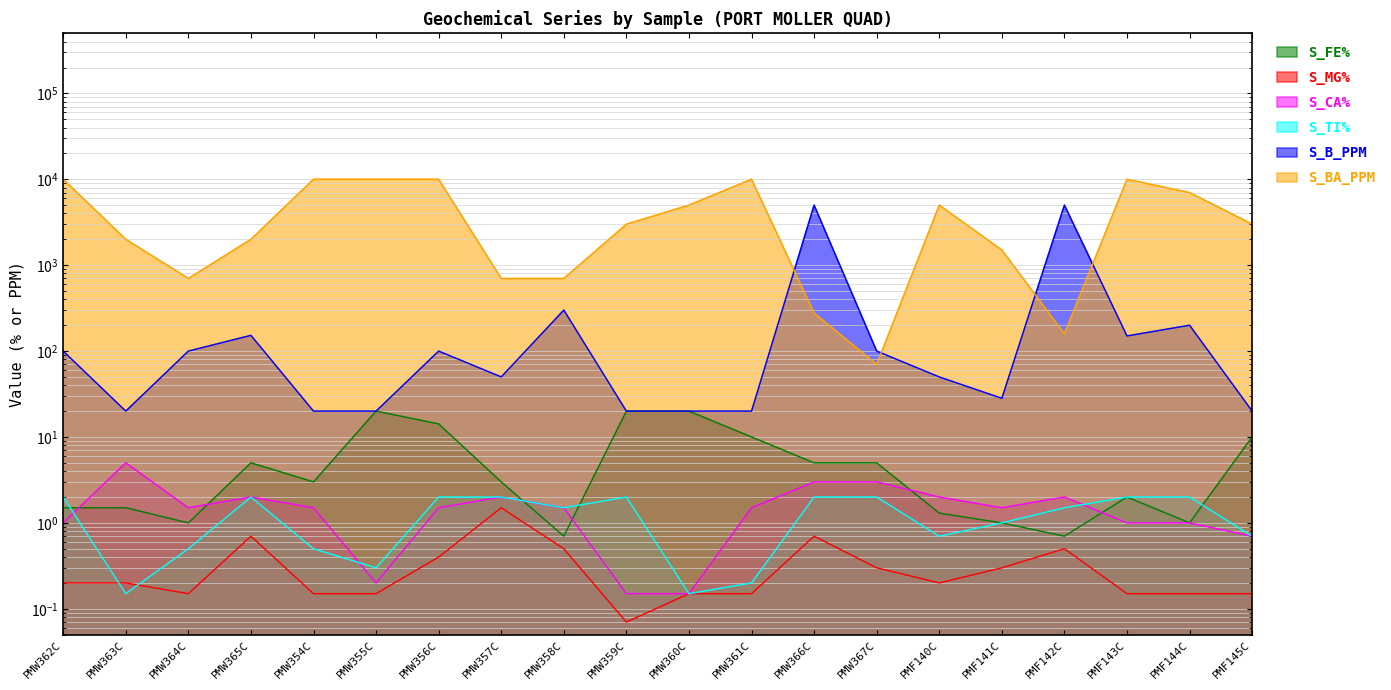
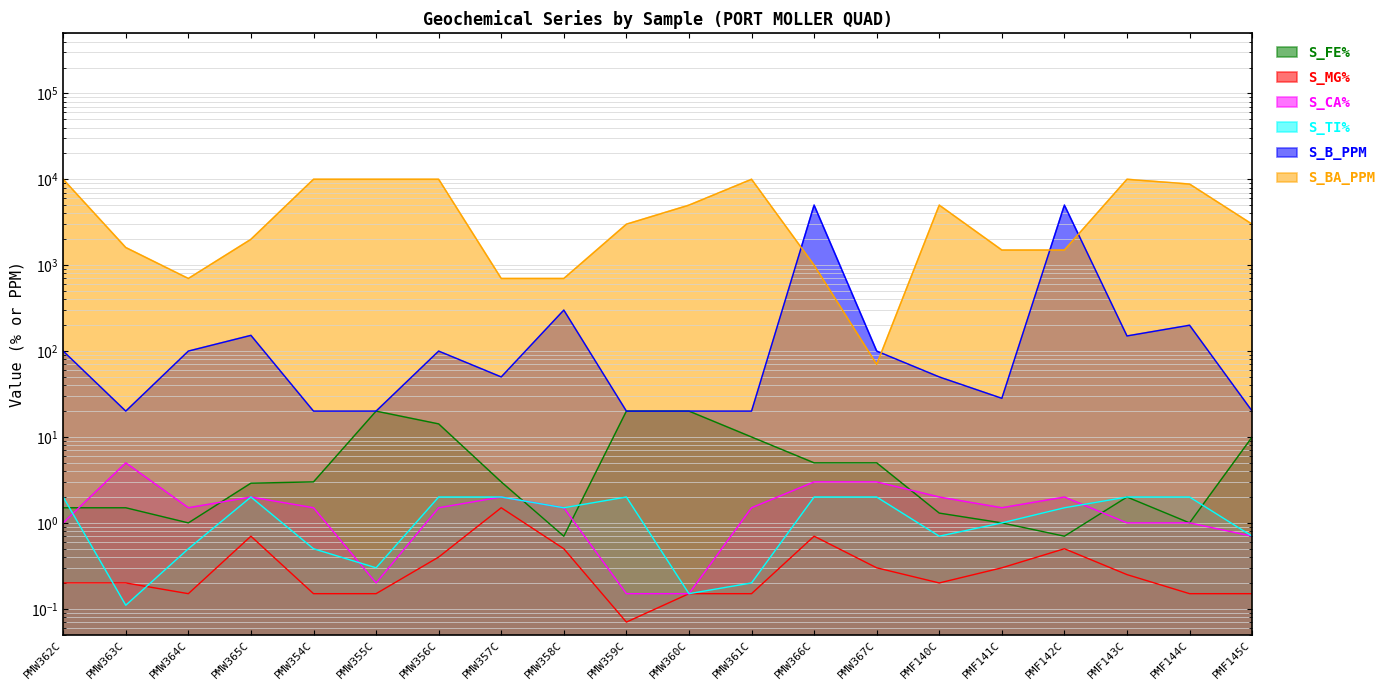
S_TI%, PMW363C: 0.15 -> 0.11
S_BA_PPM, PMW363C: 2000 -> 1600
S_FE%, PMW365C: 5 -> 2.9
S_BA_PPM, PMW366C: 280 -> 1000
S_BA_PPM, PMF142C: 160 -> 1500
S_MG%, PMF143C: 0.15 -> 0.25
S_BA_PPM, PMF144C: 7000 -> 9000
